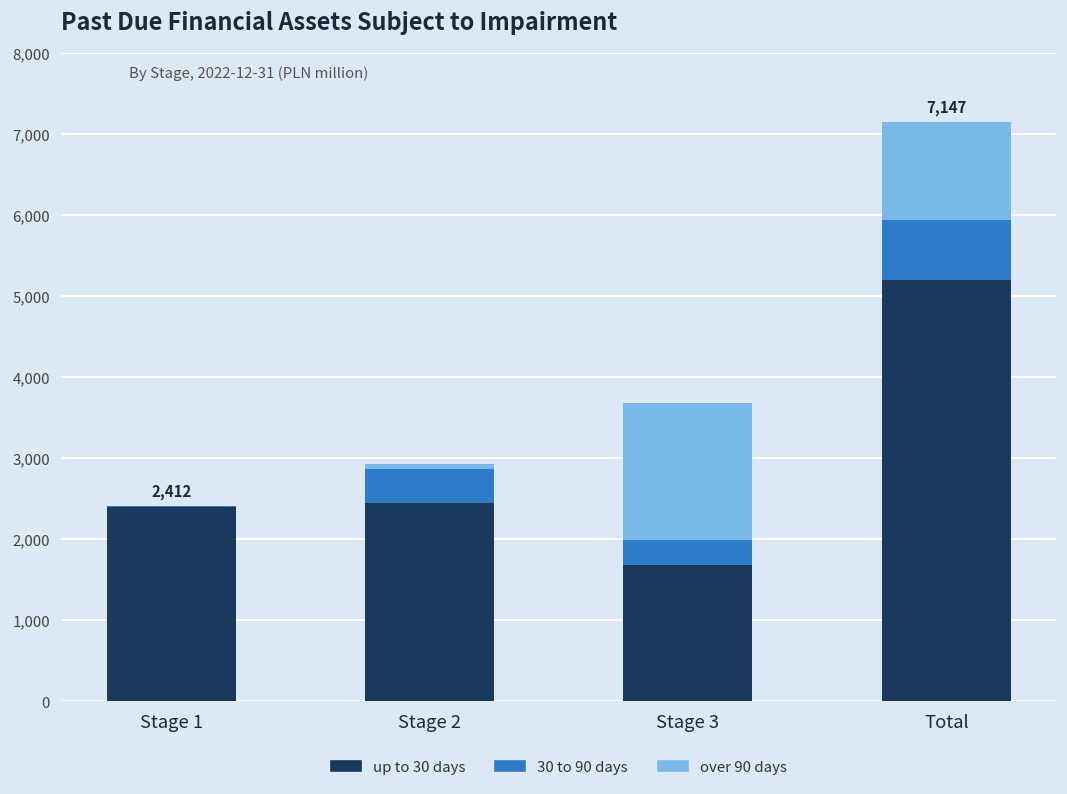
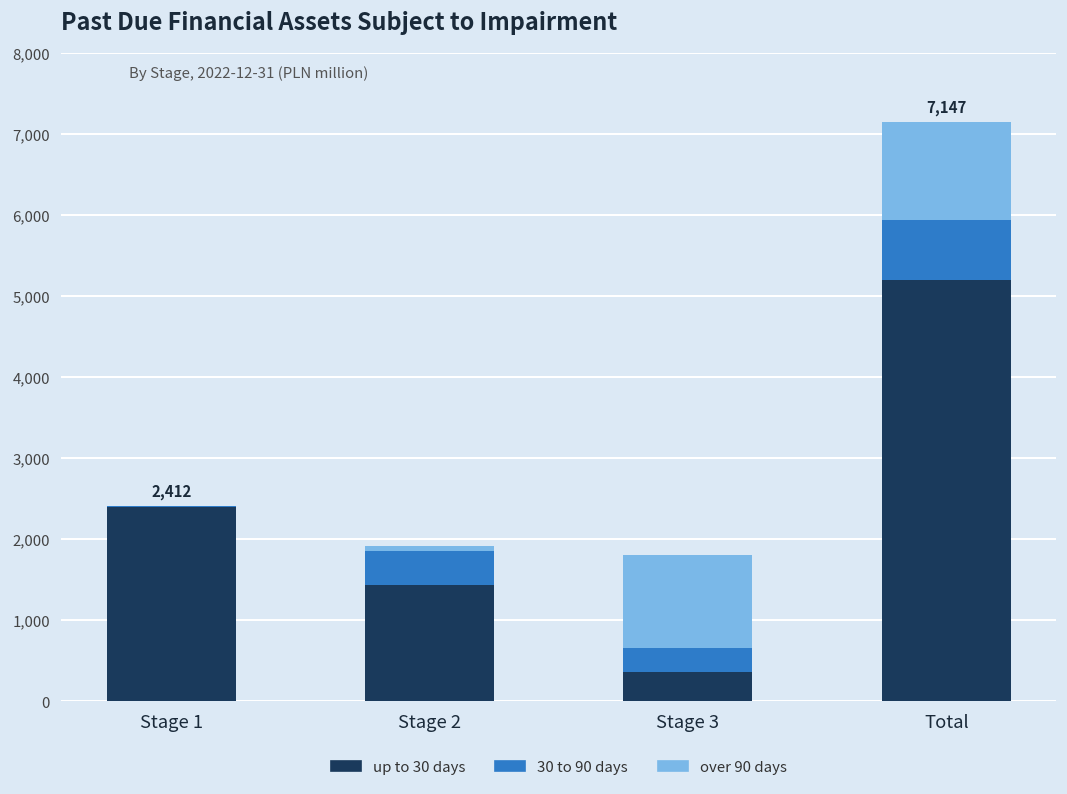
up to 30 days, Stage 2: 2,400 -> 1,400
up to 30 days, Stage 3: 1,700 -> 400
over 90 days, Stage 3: 1,700 -> 1,200
